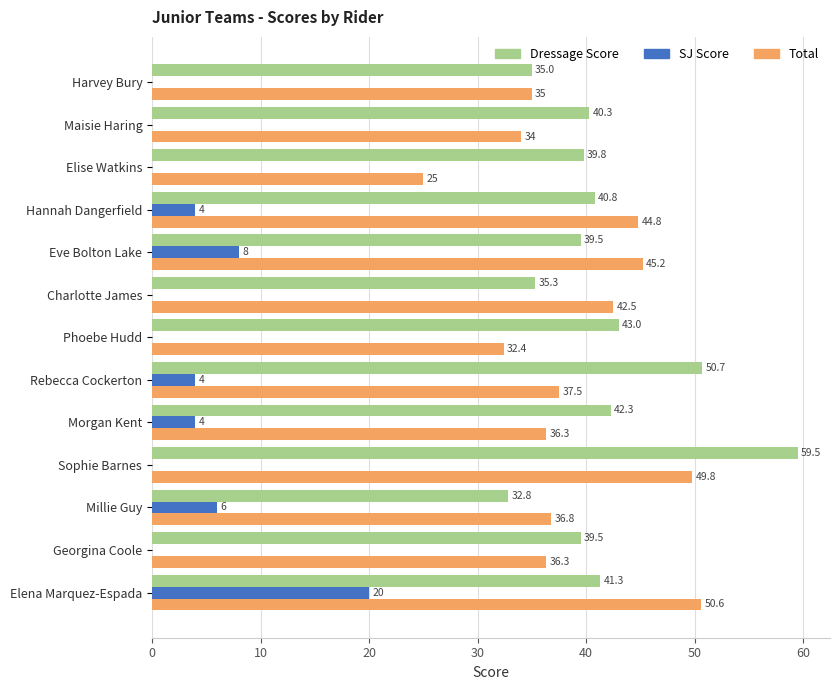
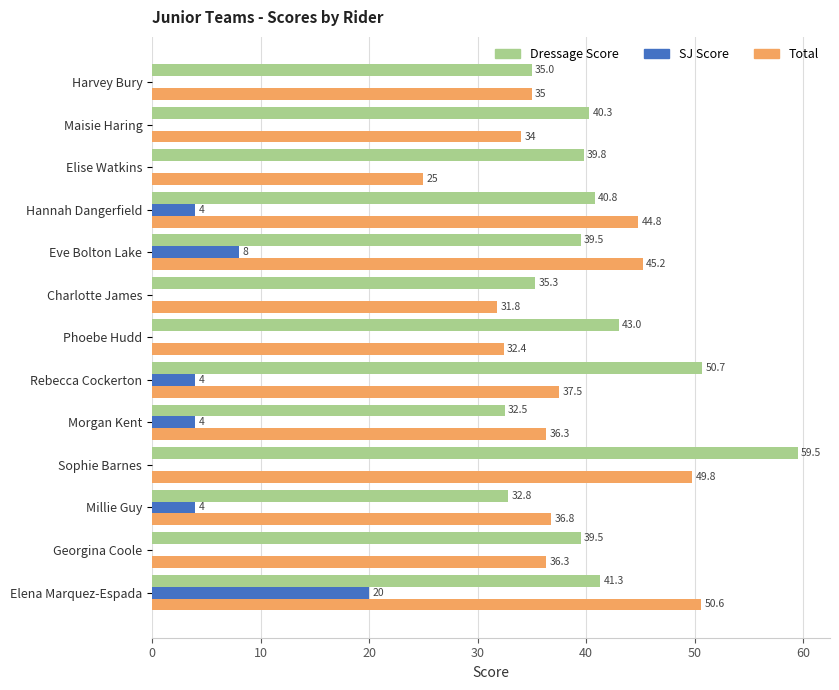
Total, Charlotte James: 42.5 -> 31.8
Dressage Score, Morgan Kent: 42.3 -> 32.5
SJ Score, Millie Guy: 6 -> 4
